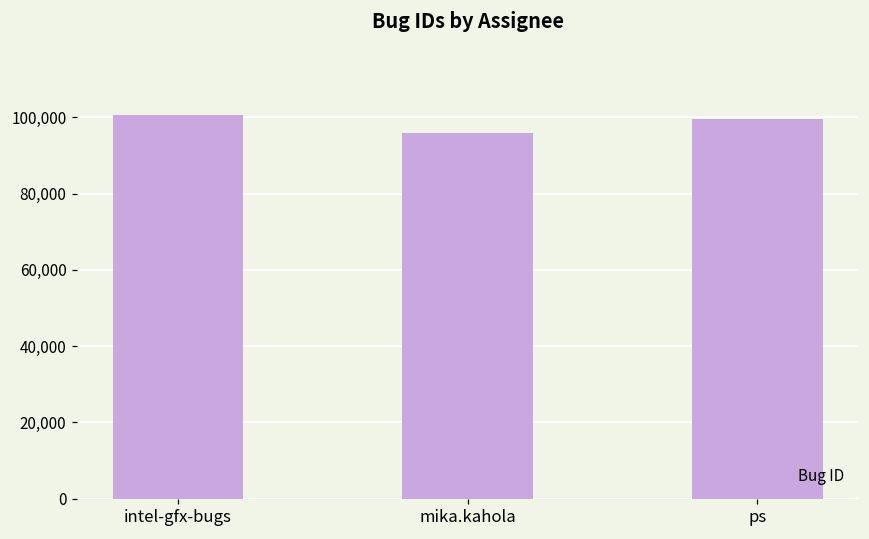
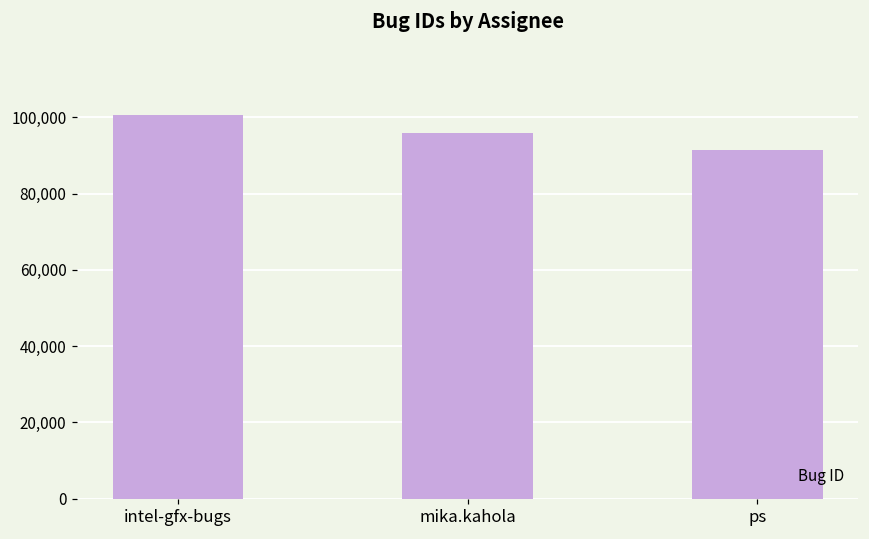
ps: 100,000 -> 91,000
